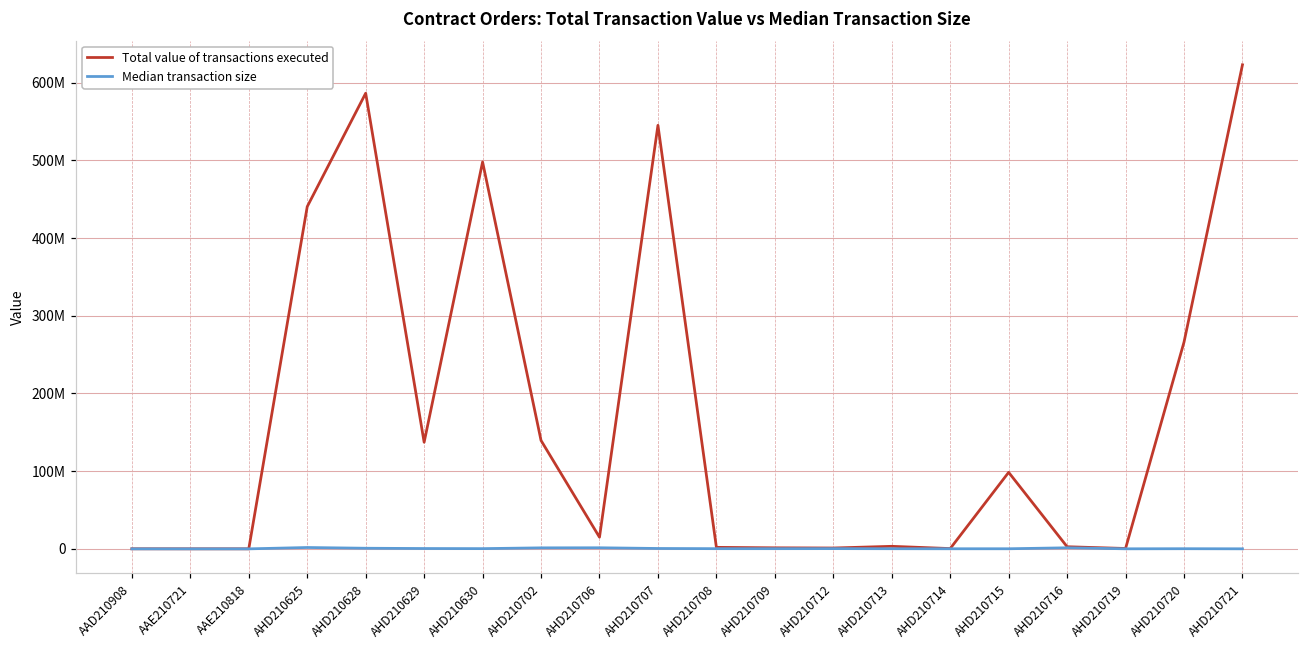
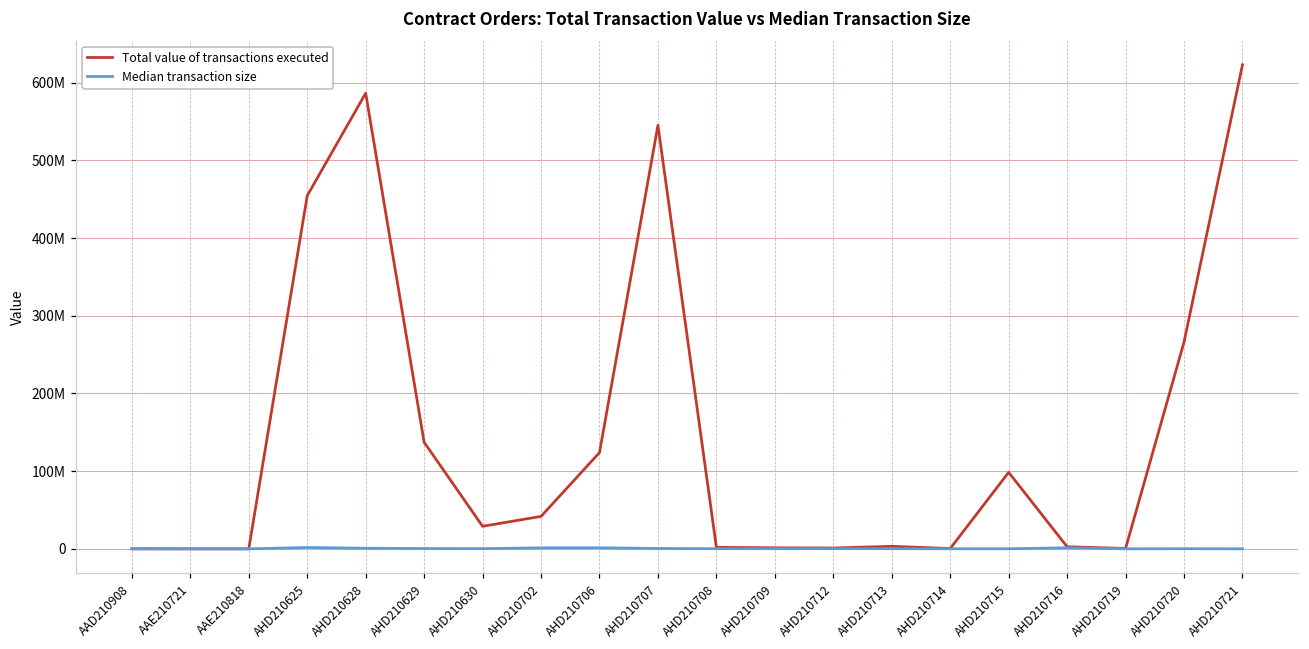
Total value of transactions executed, AHD210625: 440000000 -> 450000000
Total value of transactions executed, AHD210630: 500000000 -> 30000000
Total value of transactions executed, AHD210702: 140000000 -> 40000000
Total value of transactions executed, AHD210706: 10000000 -> 120000000
